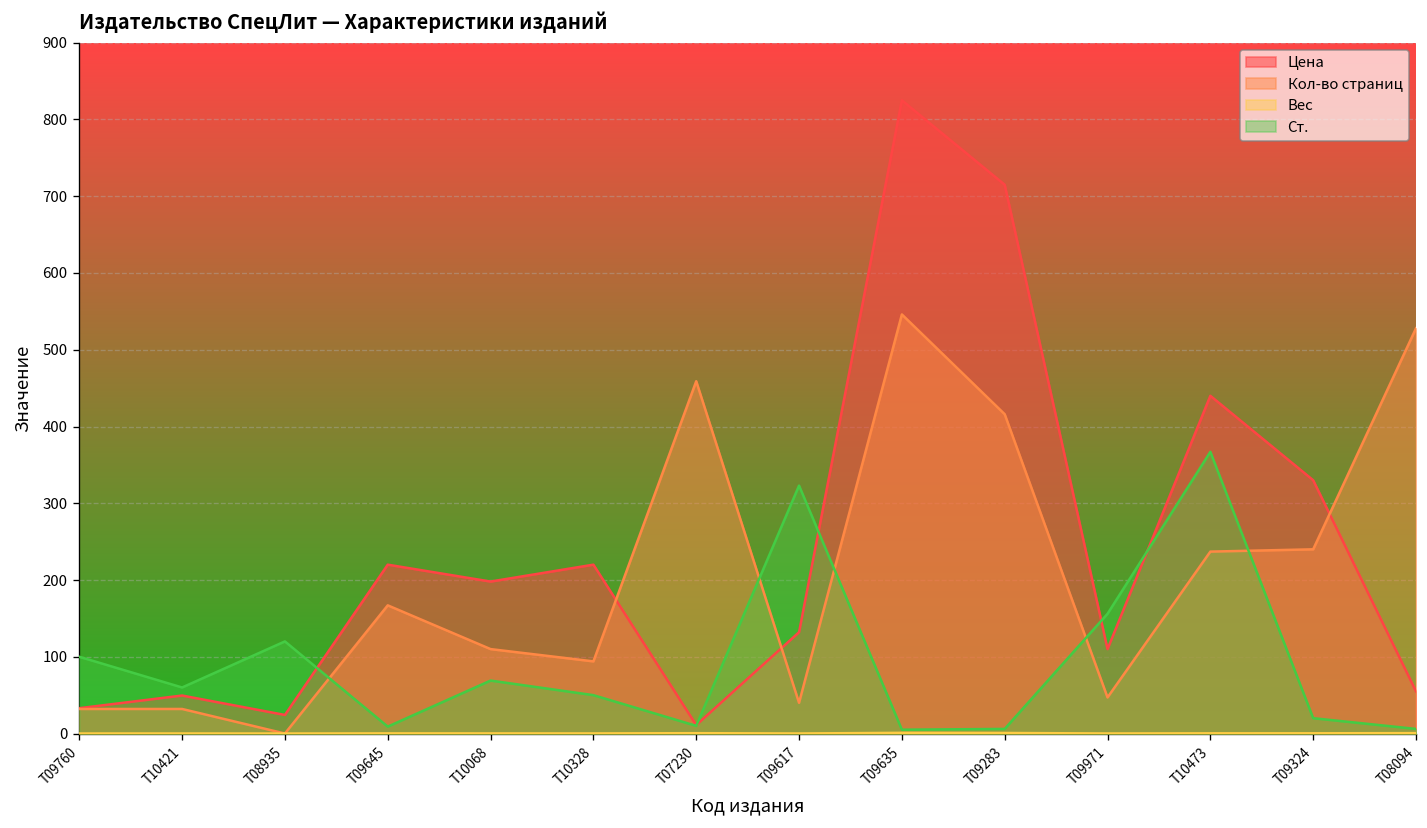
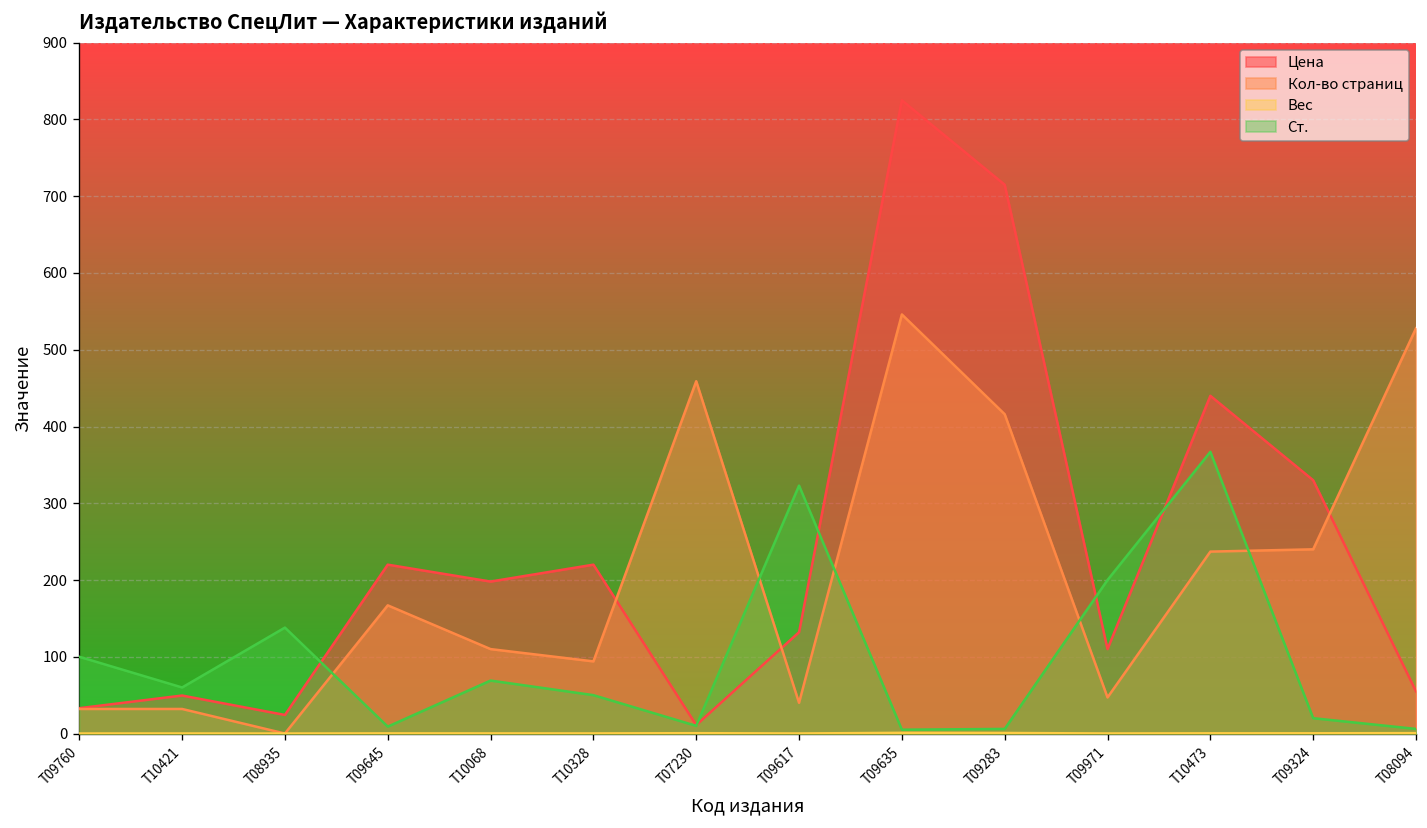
Ст., Т08935: 120 -> 140
Ст., Т09971: 160 -> 200
